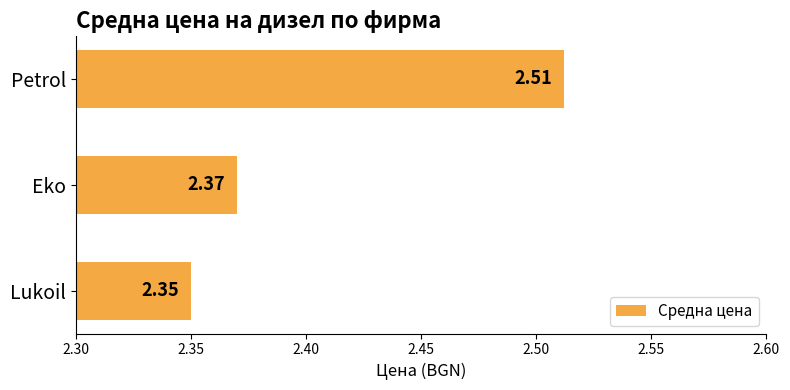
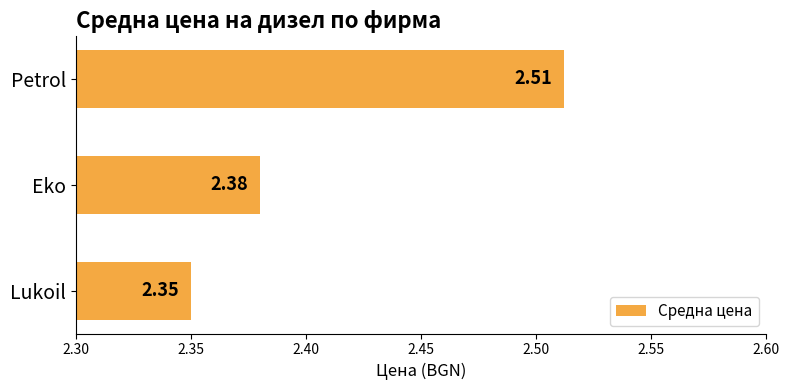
Eko: 2.37 -> 2.38
